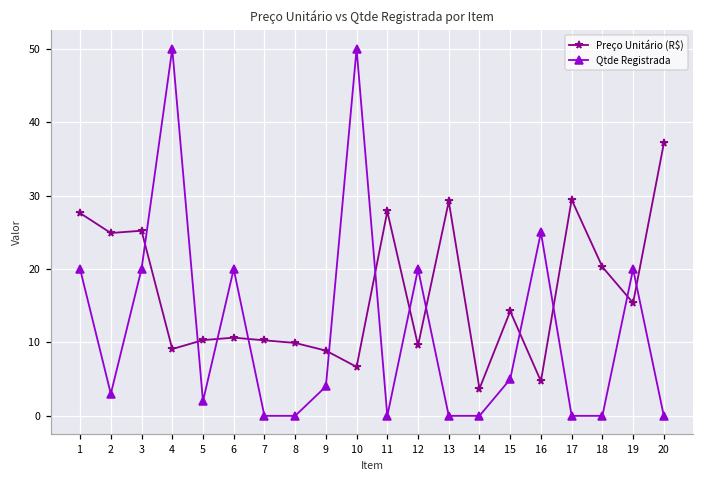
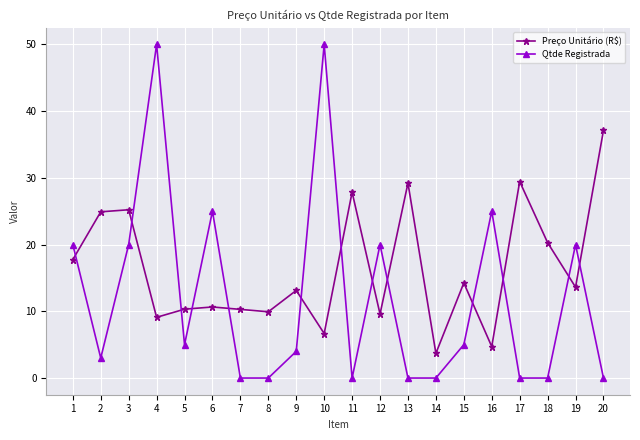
Preço Unitário (R$), 1: 28 -> 18
Qtde Registrada, 5: 2 -> 5
Qtde Registrada, 6: 20 -> 25
Preço Unitário (R$), 9: 9 -> 13
Preço Unitário (R$), 19: 15 -> 14
